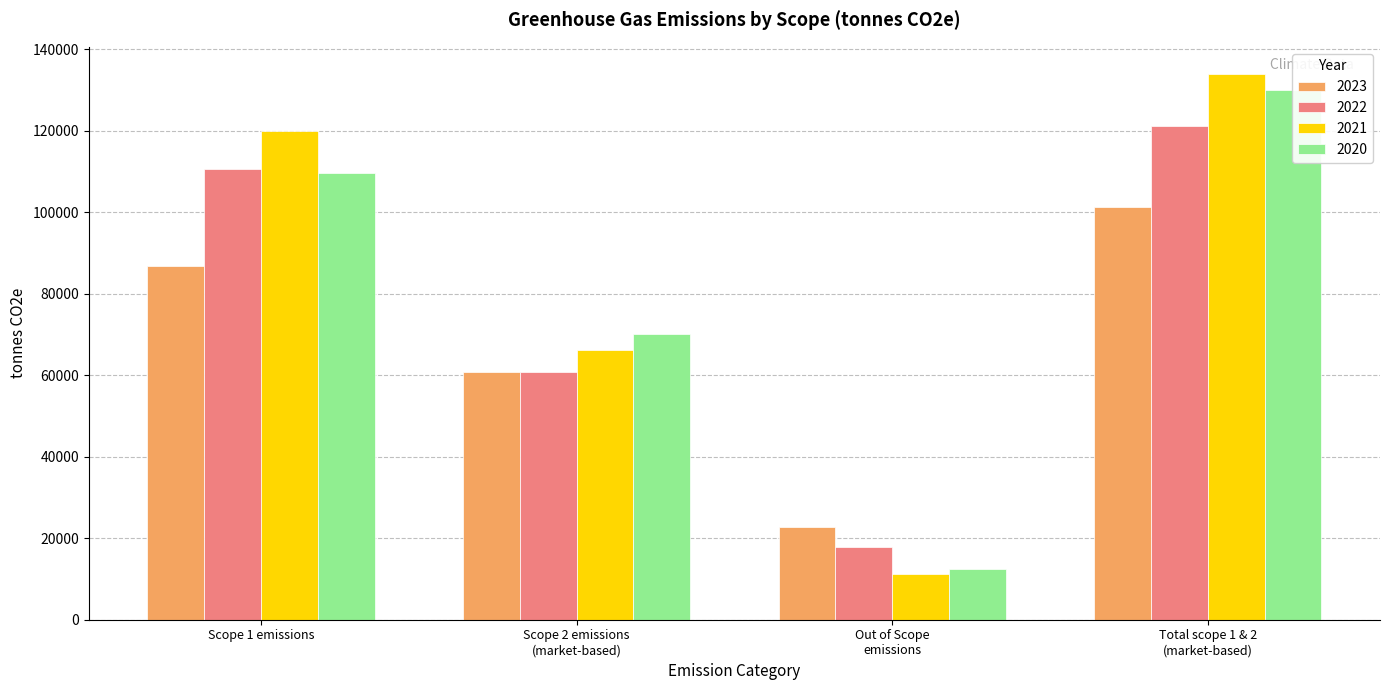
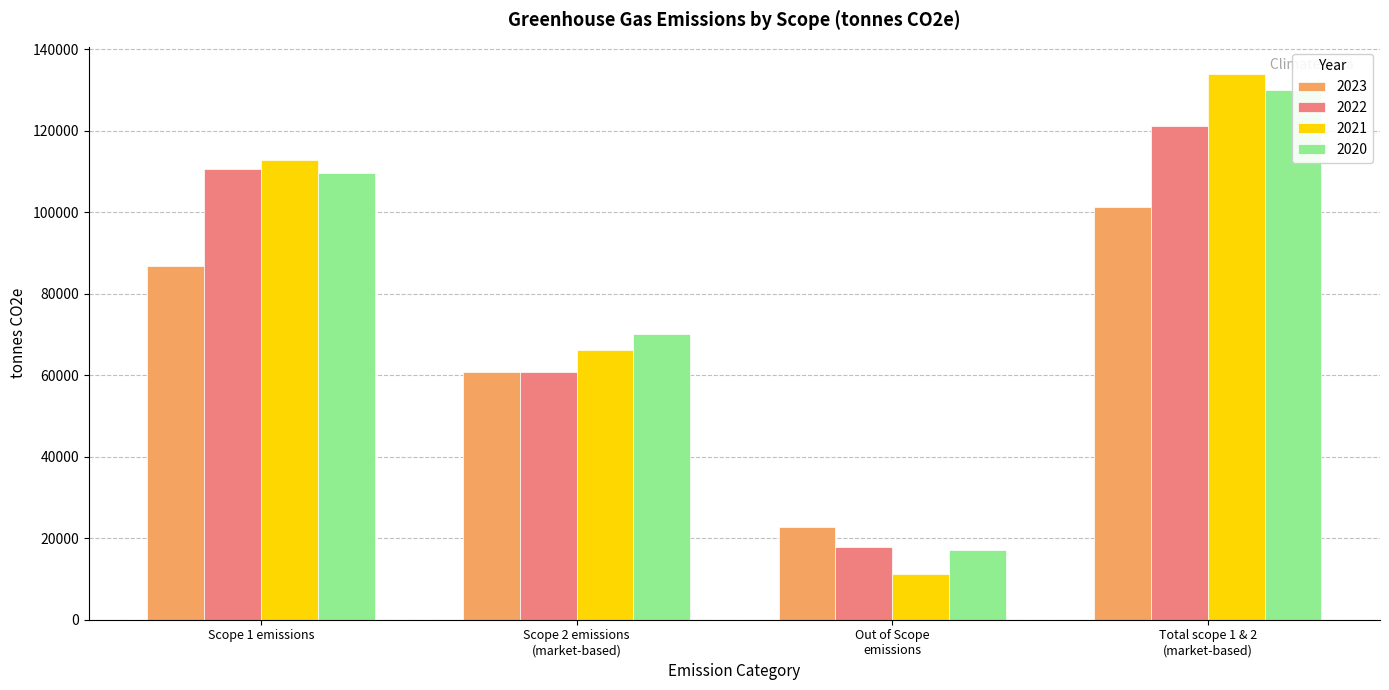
2021, Scope 1 emissions: 120000 -> 113000
2020, Out of Scope emissions: 12000 -> 17000
